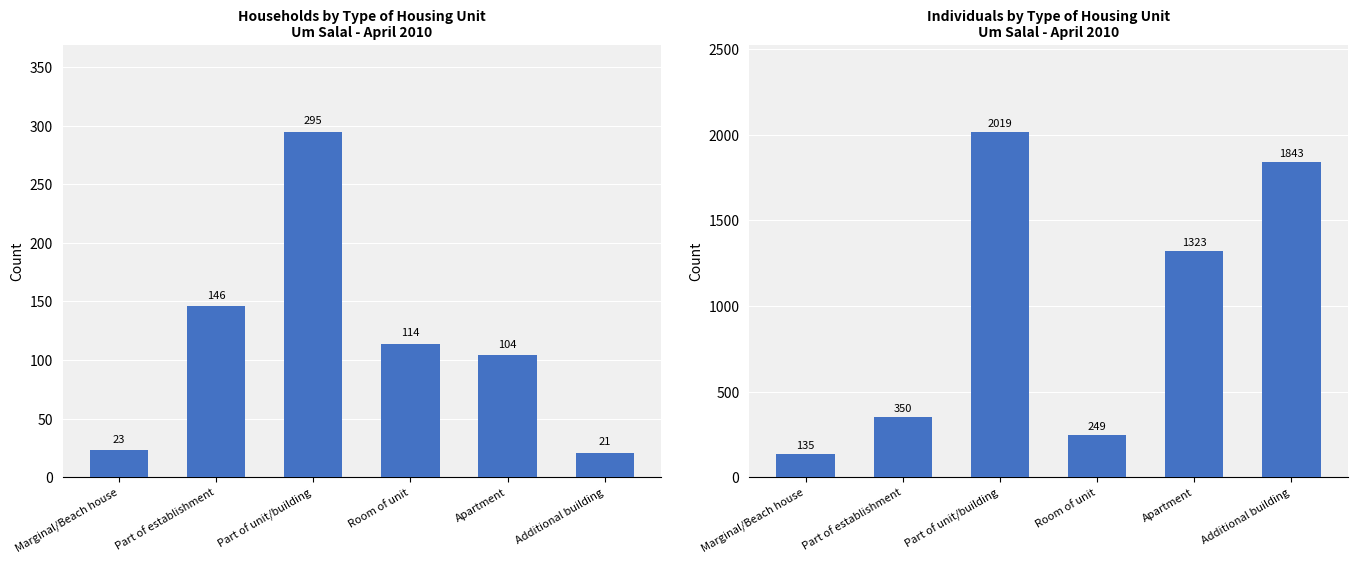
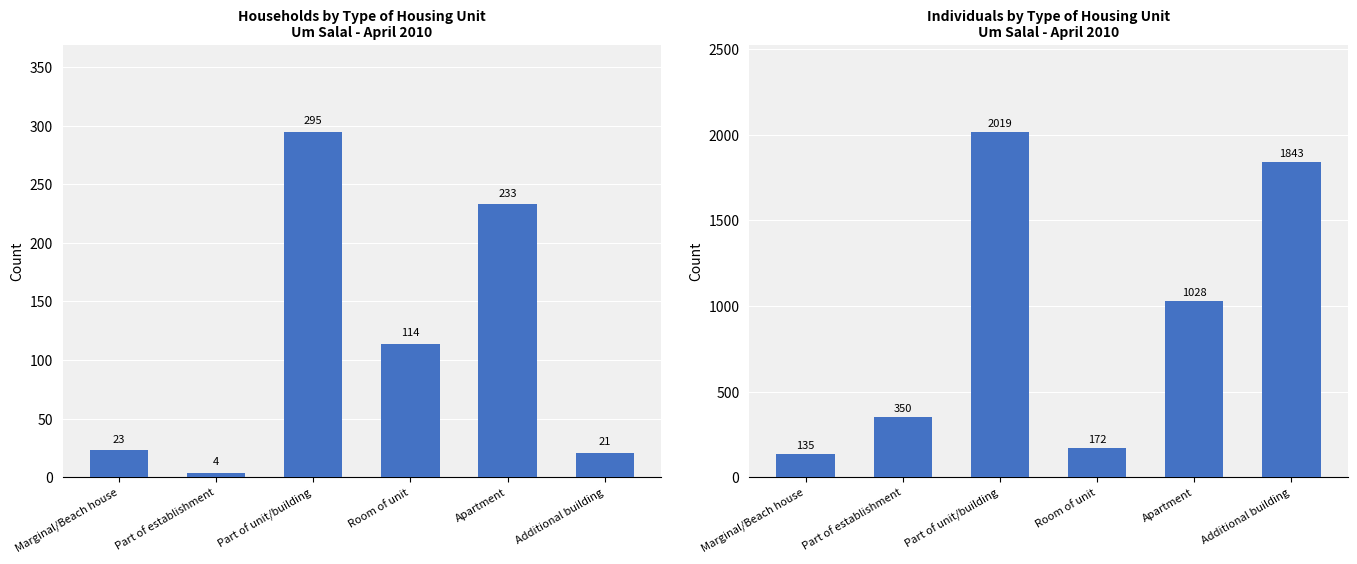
Households by Type of Housing Unit Um Salal - April 2010, Part of establishment: 146 -> 4
Households by Type of Housing Unit Um Salal - April 2010, Apartment: 104 -> 233
Individuals by Type of Housing Unit Um Salal - April 2010, Room of unit: 249 -> 172
Individuals by Type of Housing Unit Um Salal - April 2010, Apartment: 1323 -> 1028
